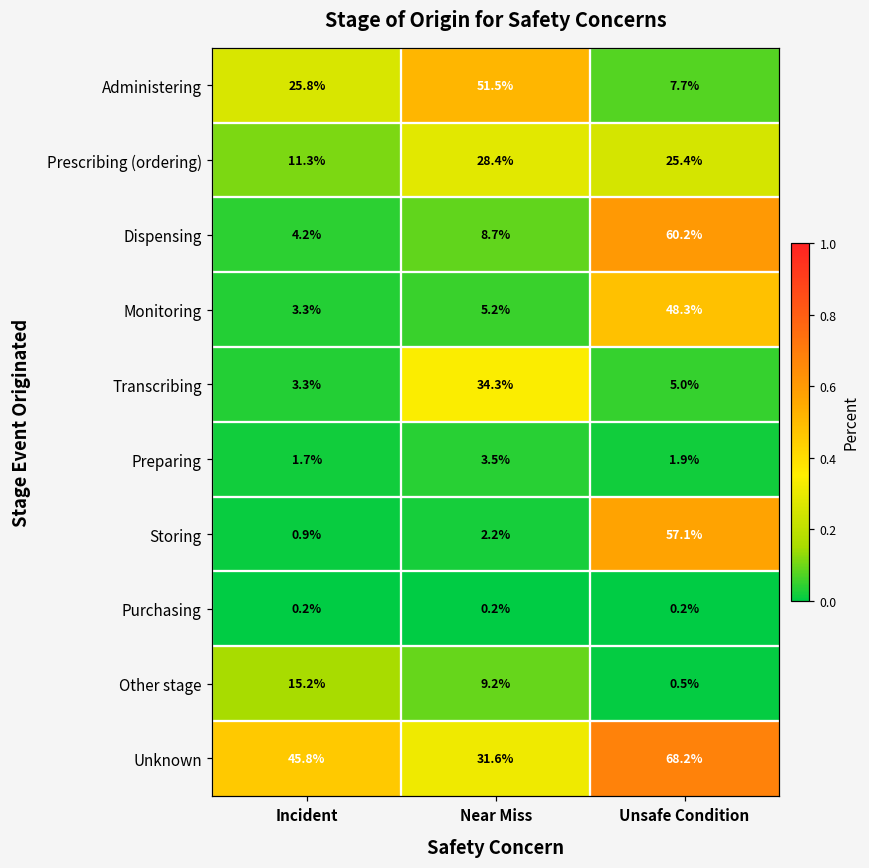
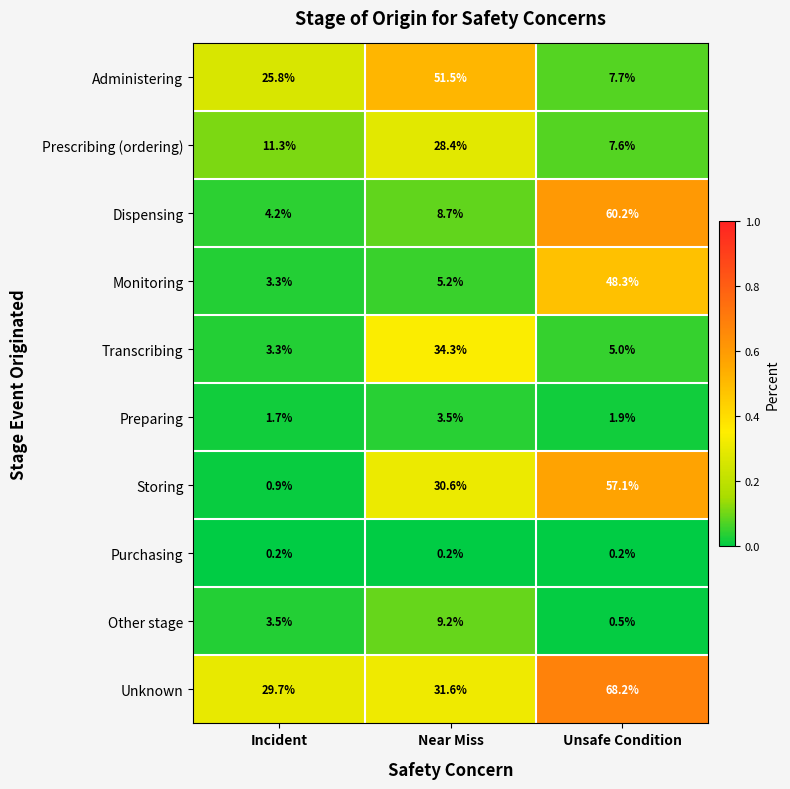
Prescribing (ordering), Unsafe Condition: 25.4% -> 7.6%
Storing, Near Miss: 2.2% -> 30.6%
Other stage, Incident: 15.2% -> 3.5%
Unknown, Incident: 45.8% -> 29.7%
